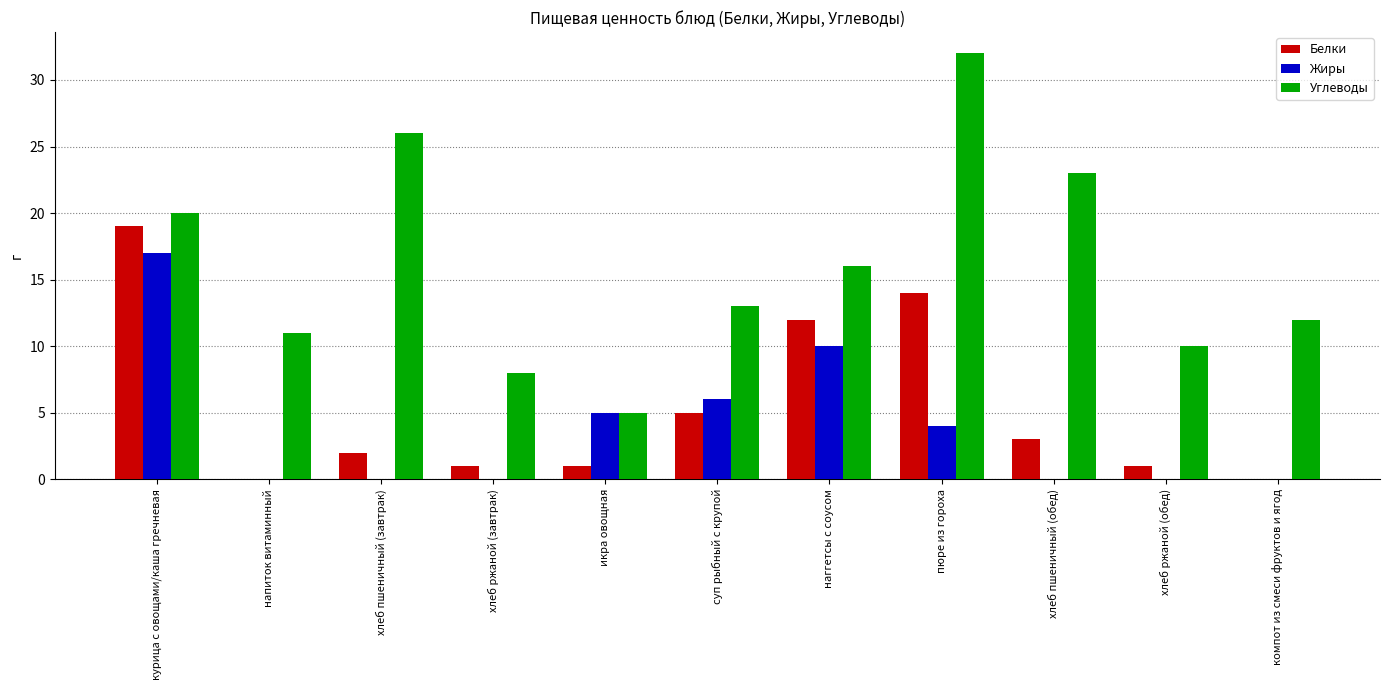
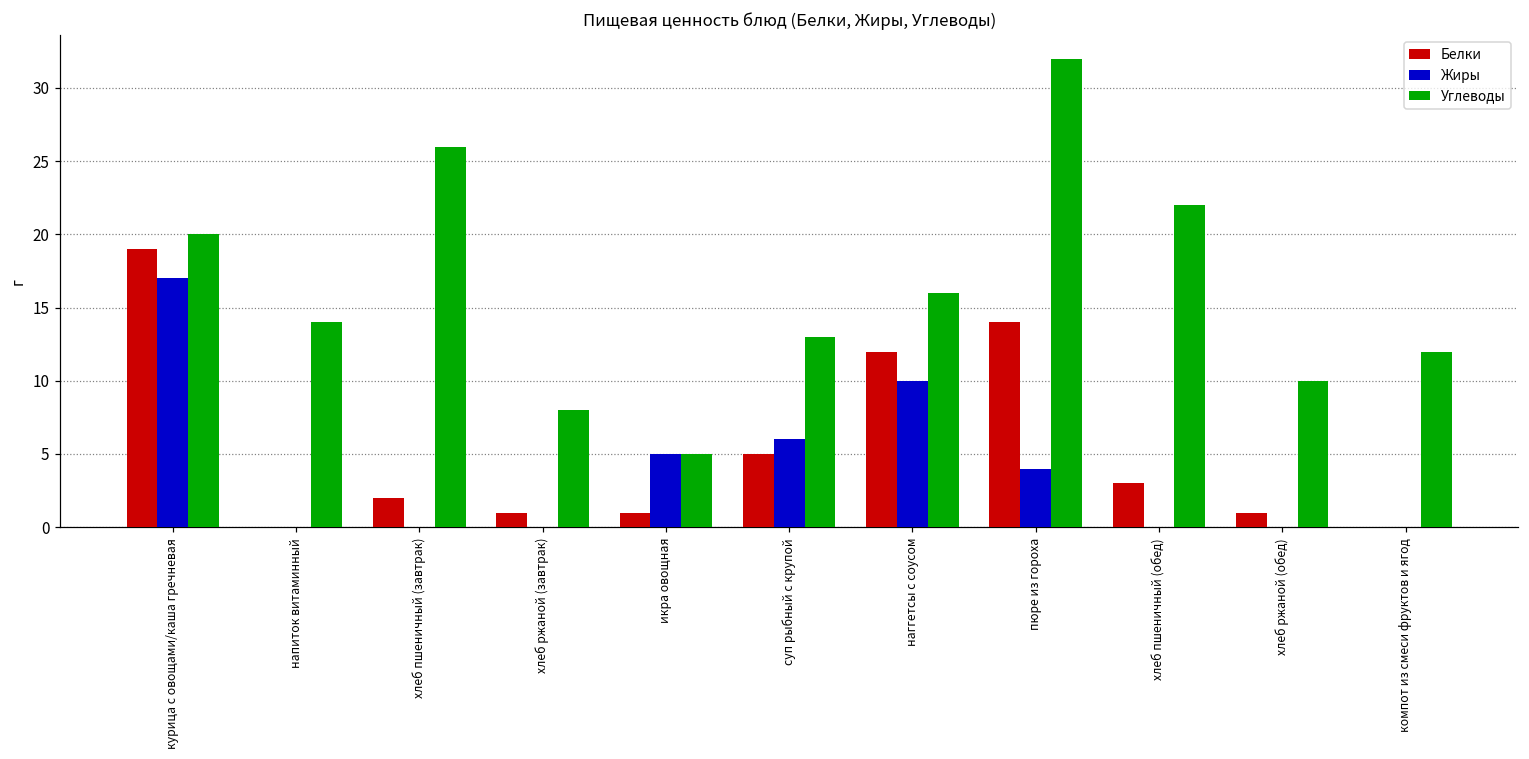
Углеводы, напиток витаминный: 11 -> 14
Углеводы, хлеб пшеничный (обед): 23 -> 22
